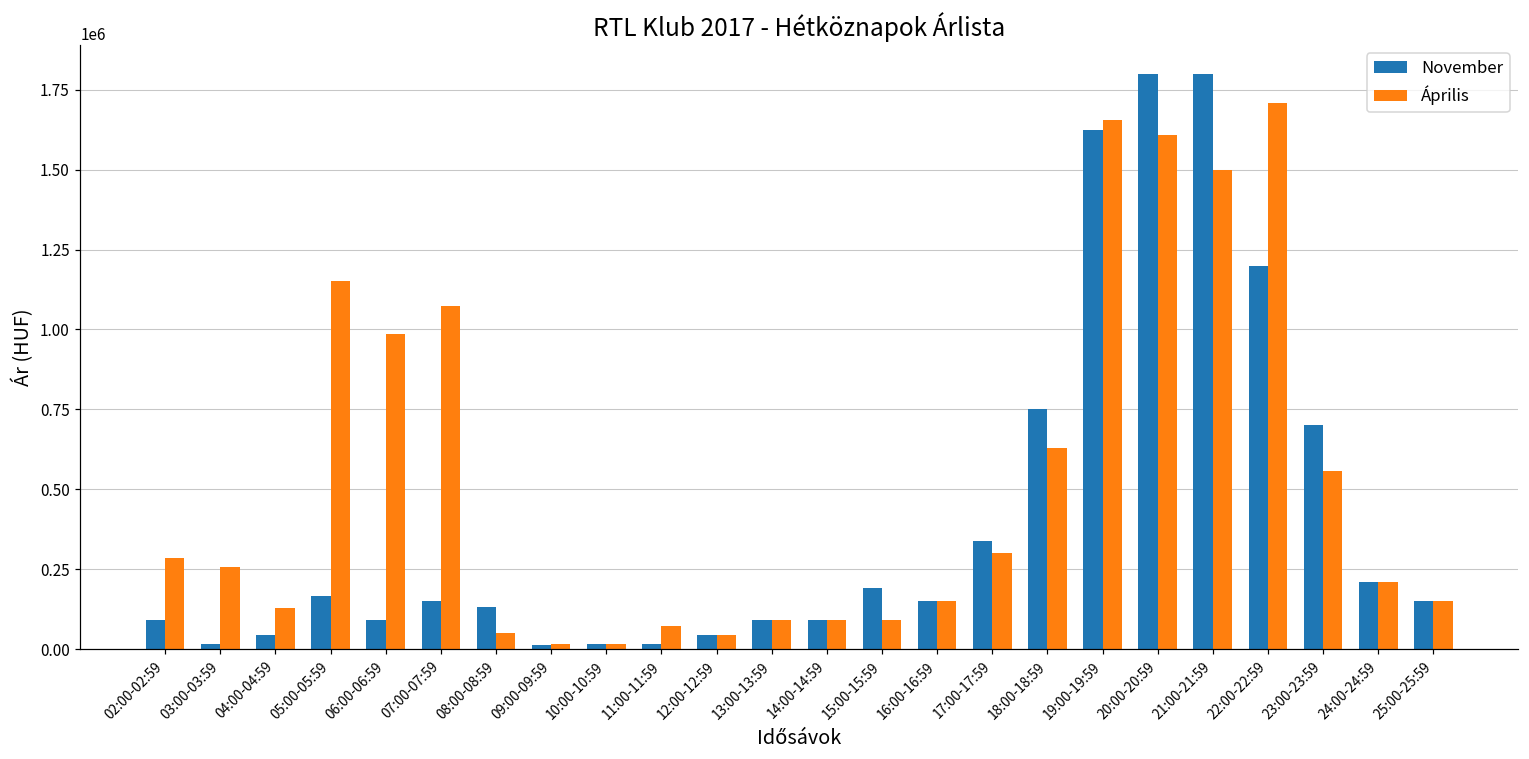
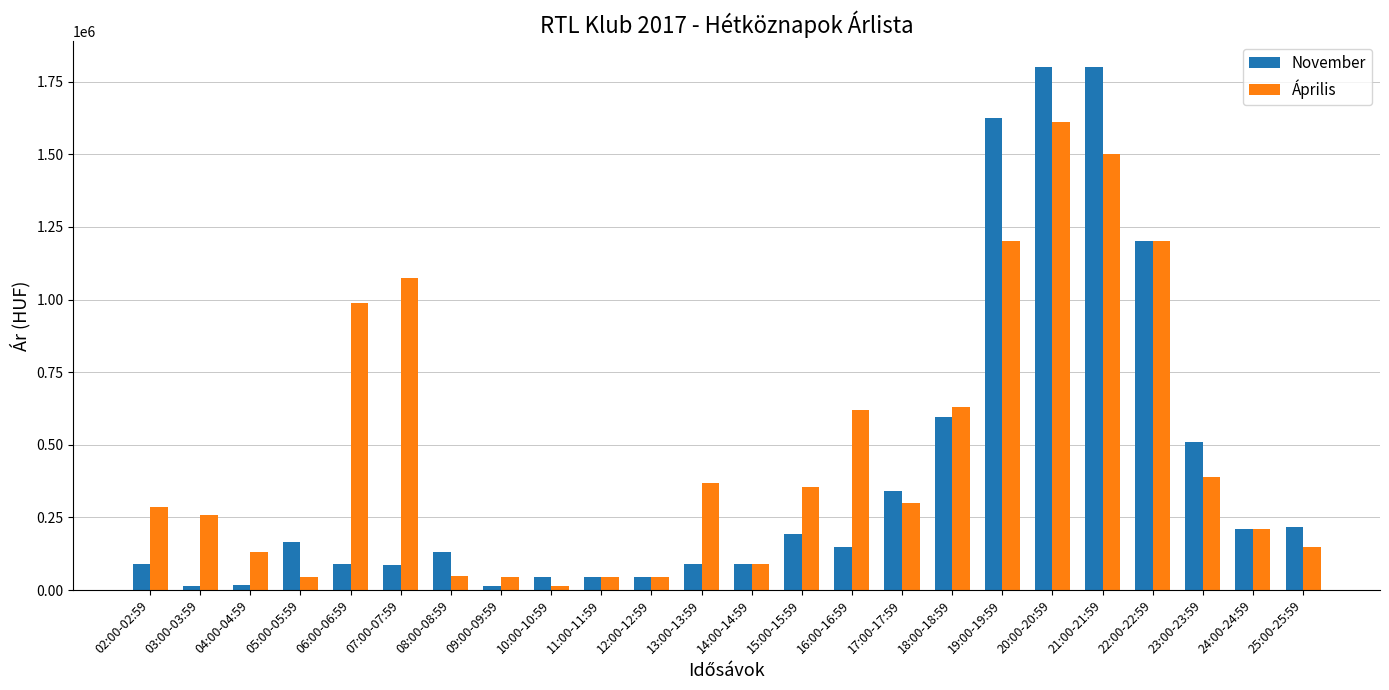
November, 04:00-04:59: 50000 -> 20000
Április, 05:00-05:59: 1150000 -> 50000
November, 07:00-07:59: 150000 -> 90000
Április, 09:00-09:59: 20000 -> 50000
November, 10:00-10:59: 10000 -> 50000
November, 11:00-11:59: 20000 -> 50000
Április, 11:00-11:59: 70000 -> 50000
Április, 13:00-13:59: 90000 -> 370000
Április, 15:00-15:59: 90000 -> 360000
Április, 16:00-16:59: 150000 -> 620000
November, 18:00-18:59: 750000 -> 590000
Április, 19:00-19:59: 1650000 -> 1200000
Április, 22:00-22:59: 1710000 -> 1200000
November, 23:00-23:59: 700000 -> 510000
Április, 23:00-23:59: 560000 -> 390000
November, 25:00-25:59: 150000 -> 220000
